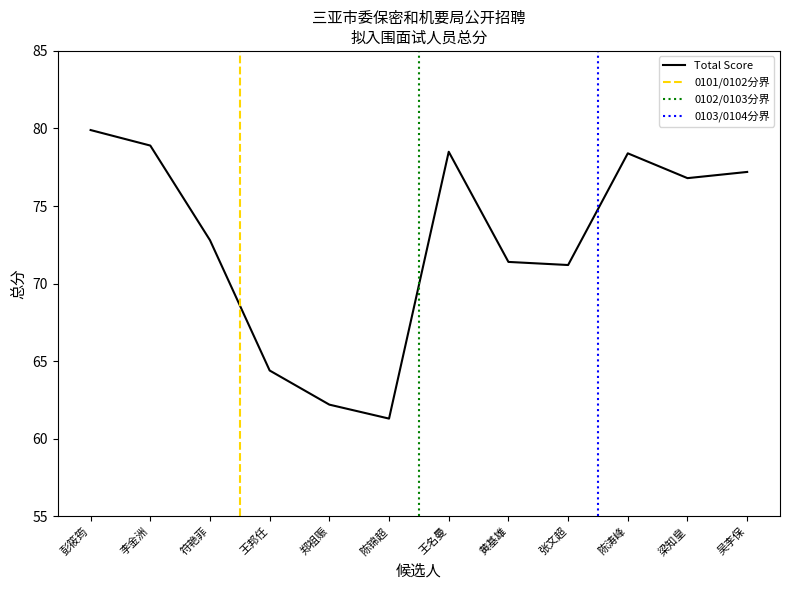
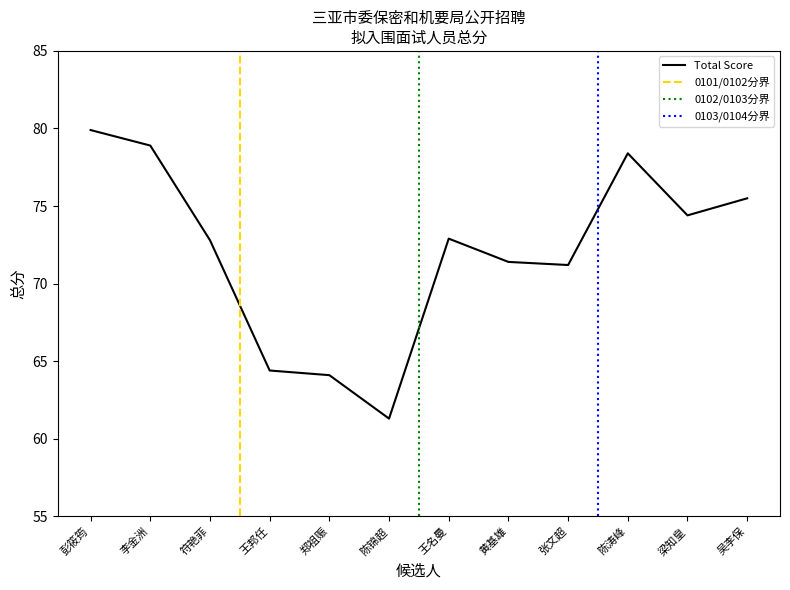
郑祖赈: 62.2 -> 64.1
王名曼: 78.5 -> 72.9
梁知皇: 76.8 -> 74.4
吴李保: 77.2 -> 75.5
